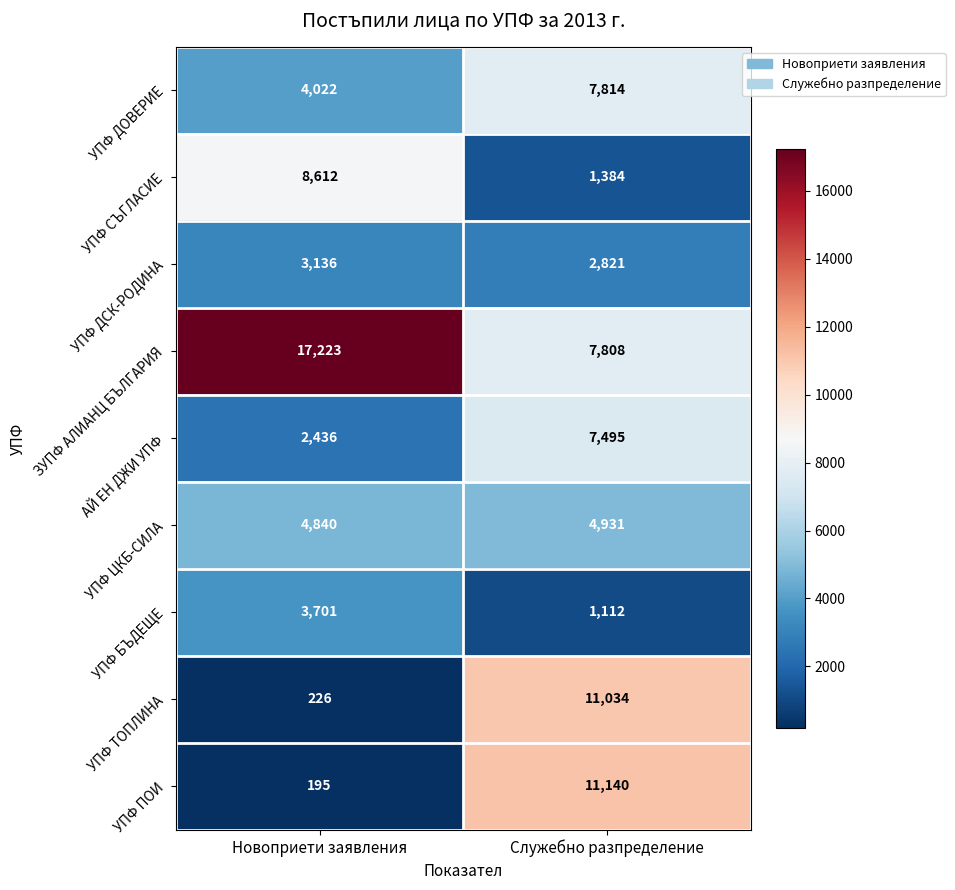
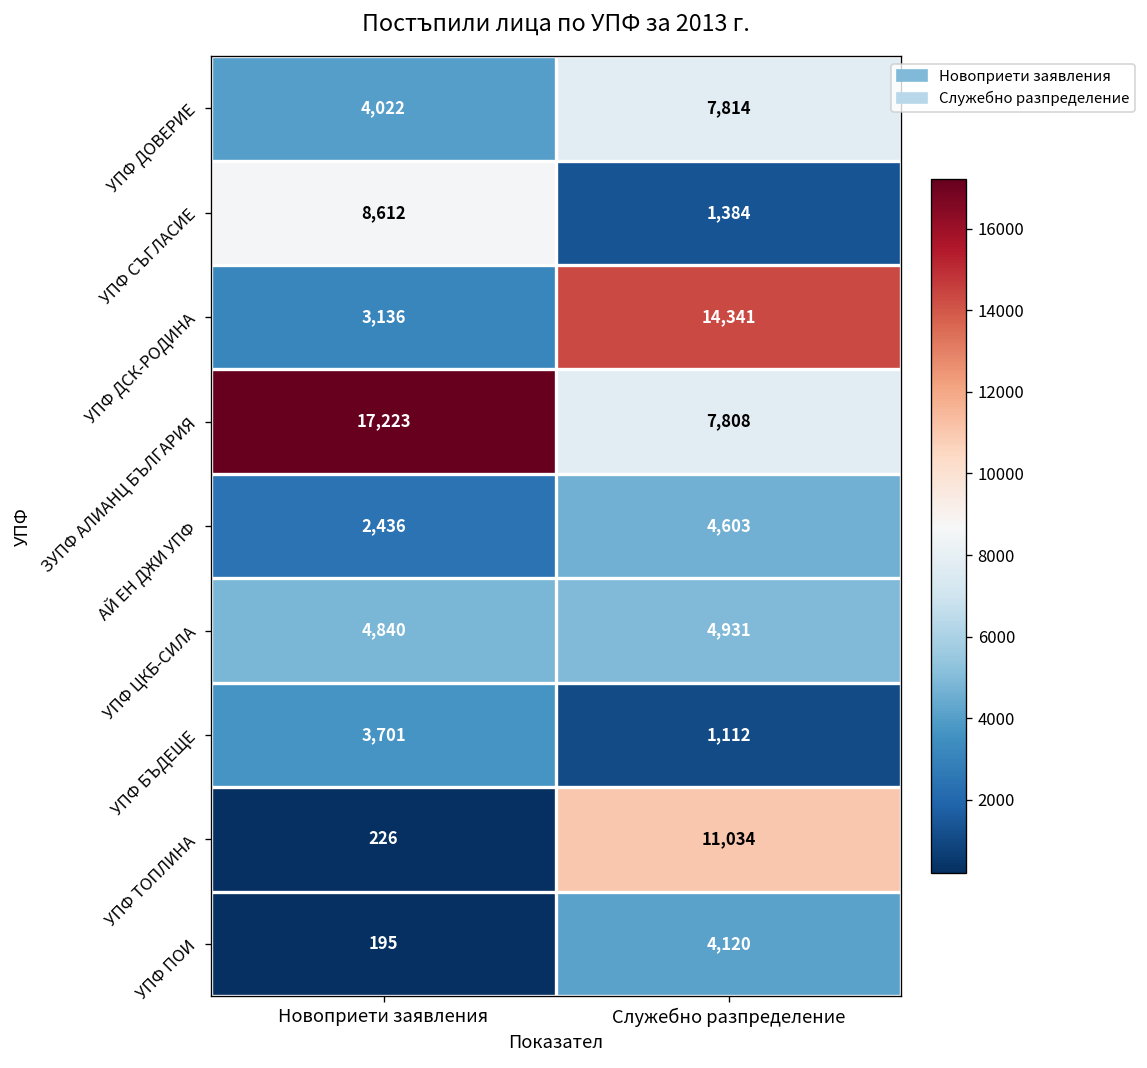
УПФ ДСК-РОДИНА, Служебно разпределение: 2,821 -> 14,341
АЙ ЕН ДЖИ УПФ, Служебно разпределение: 7,495 -> 4,603
УПФ ПОИ, Служебно разпределение: 11,140 -> 4,120
